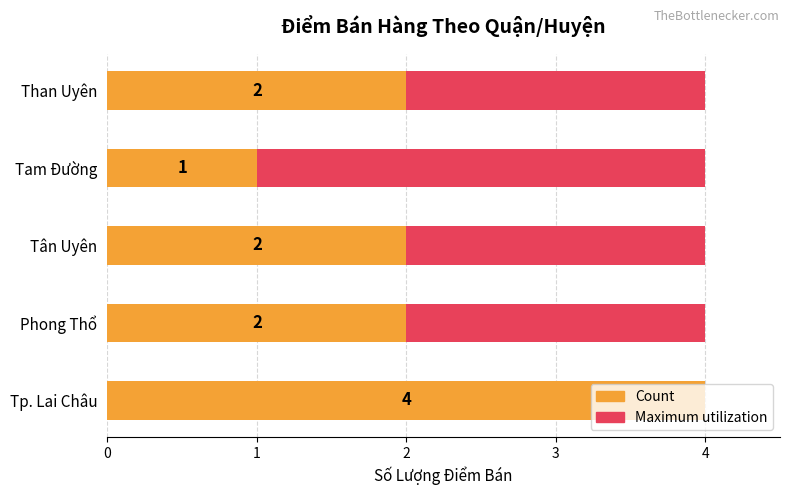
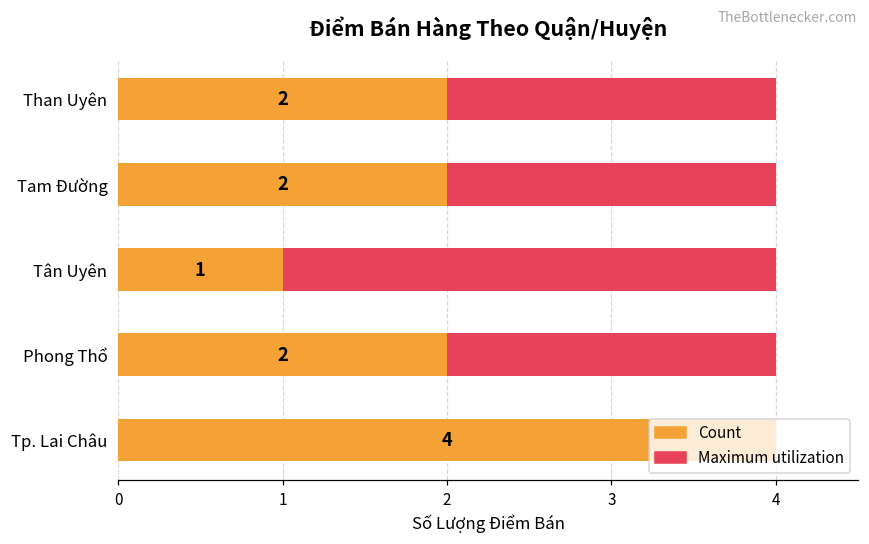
Count, Tam Đường: 1 -> 2
Count, Tân Uyên: 2 -> 1
